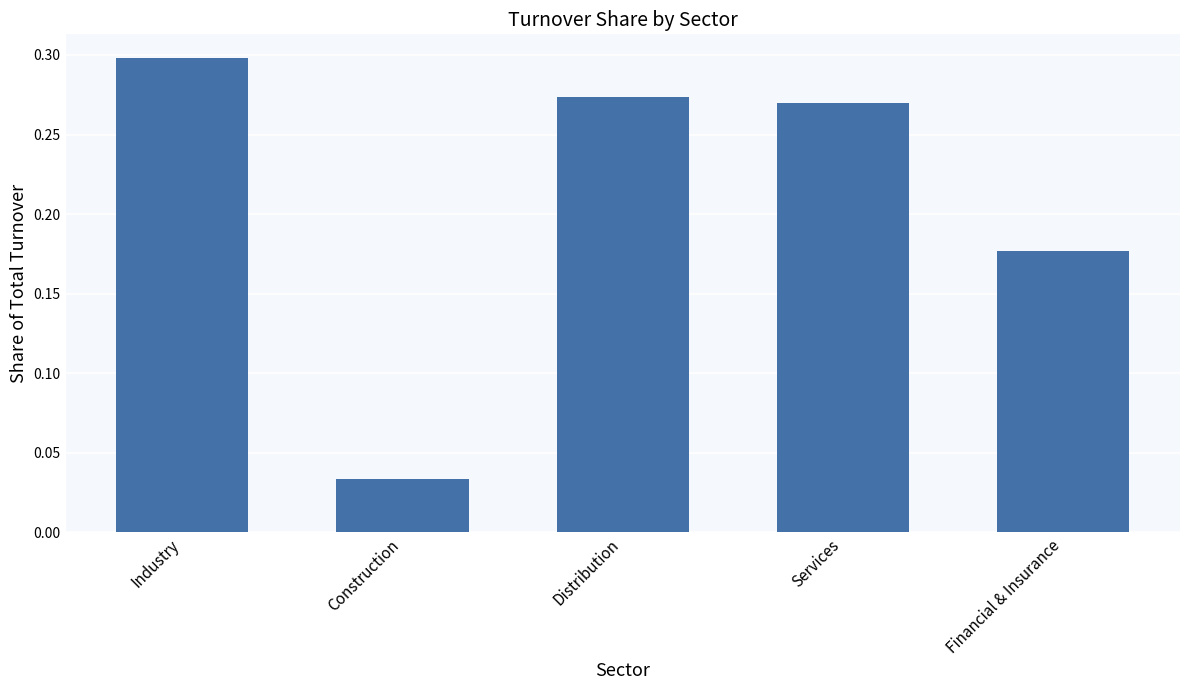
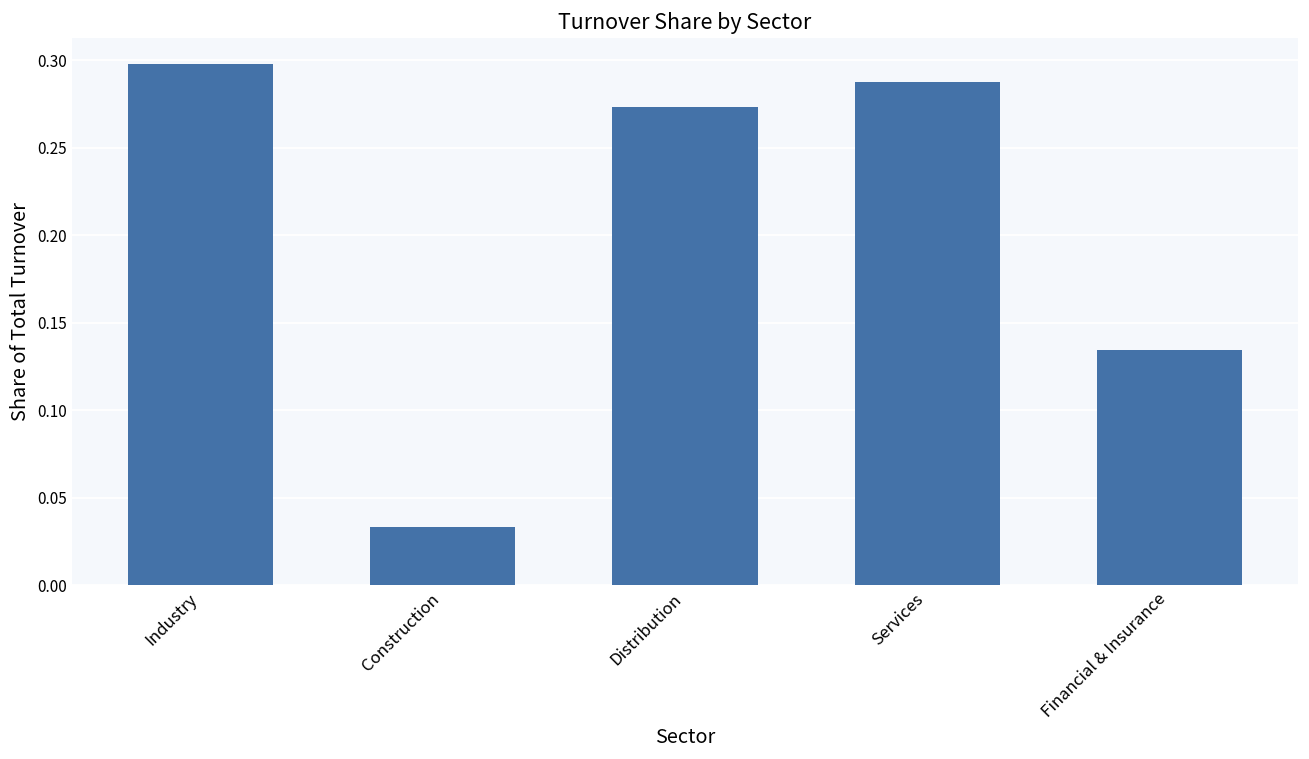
Services: 0.270 -> 0.288
Financial & Insurance: 0.177 -> 0.134
